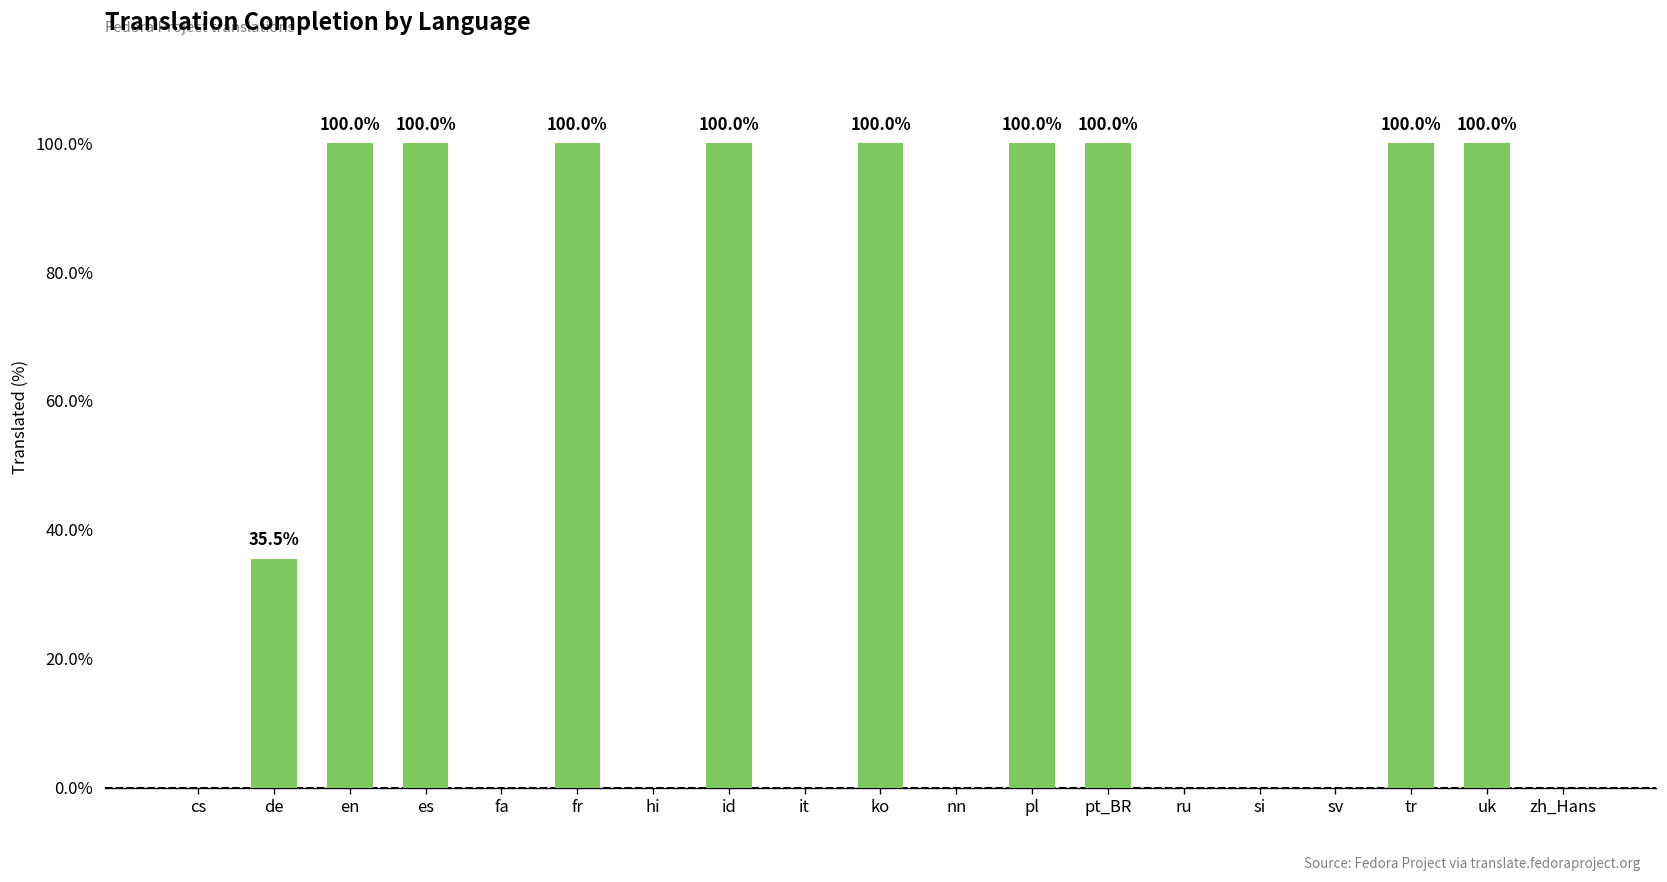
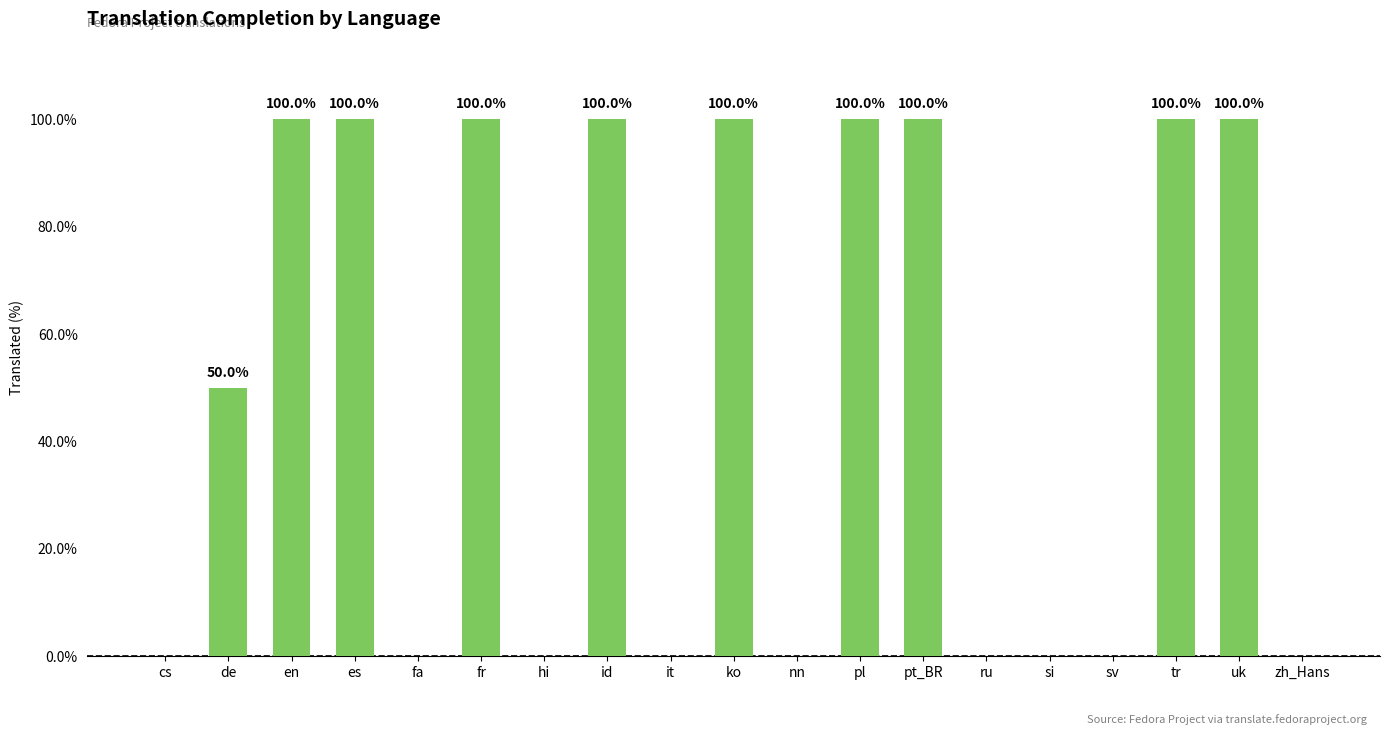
de: 35.5% -> 50.0%
